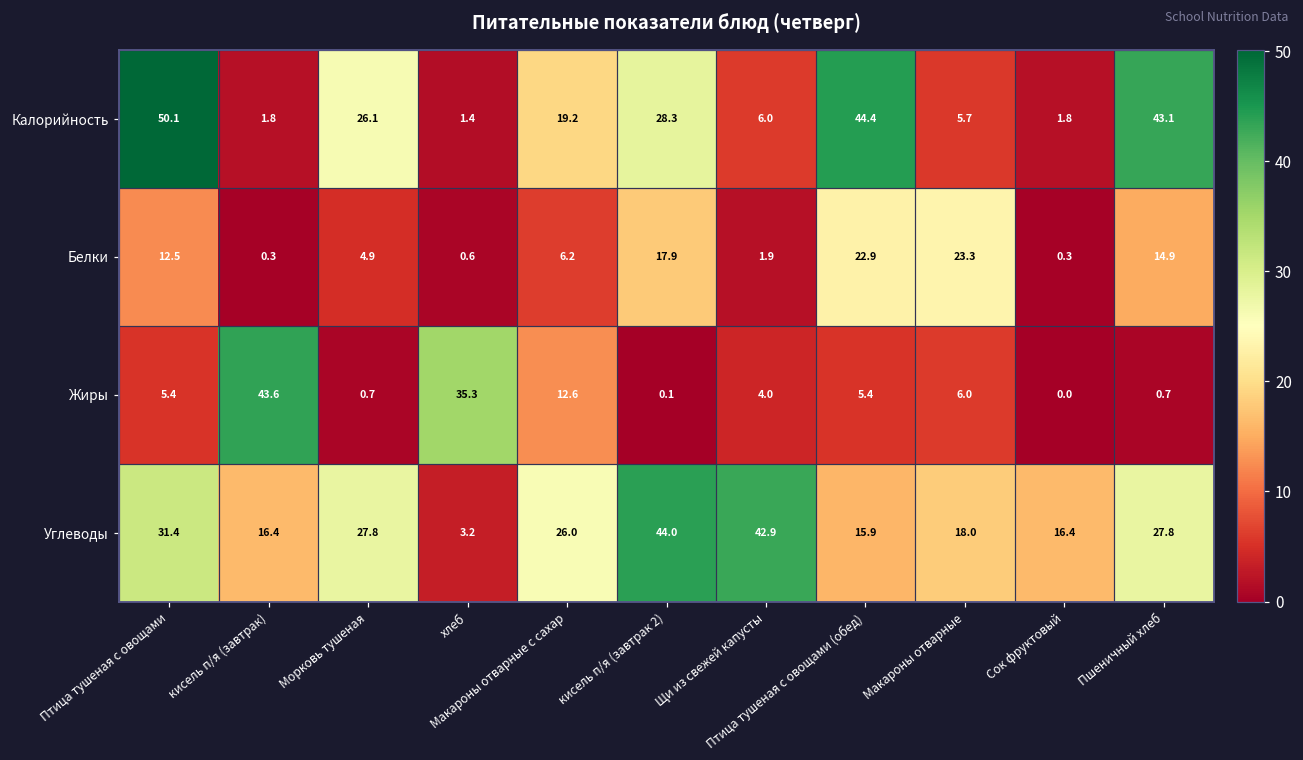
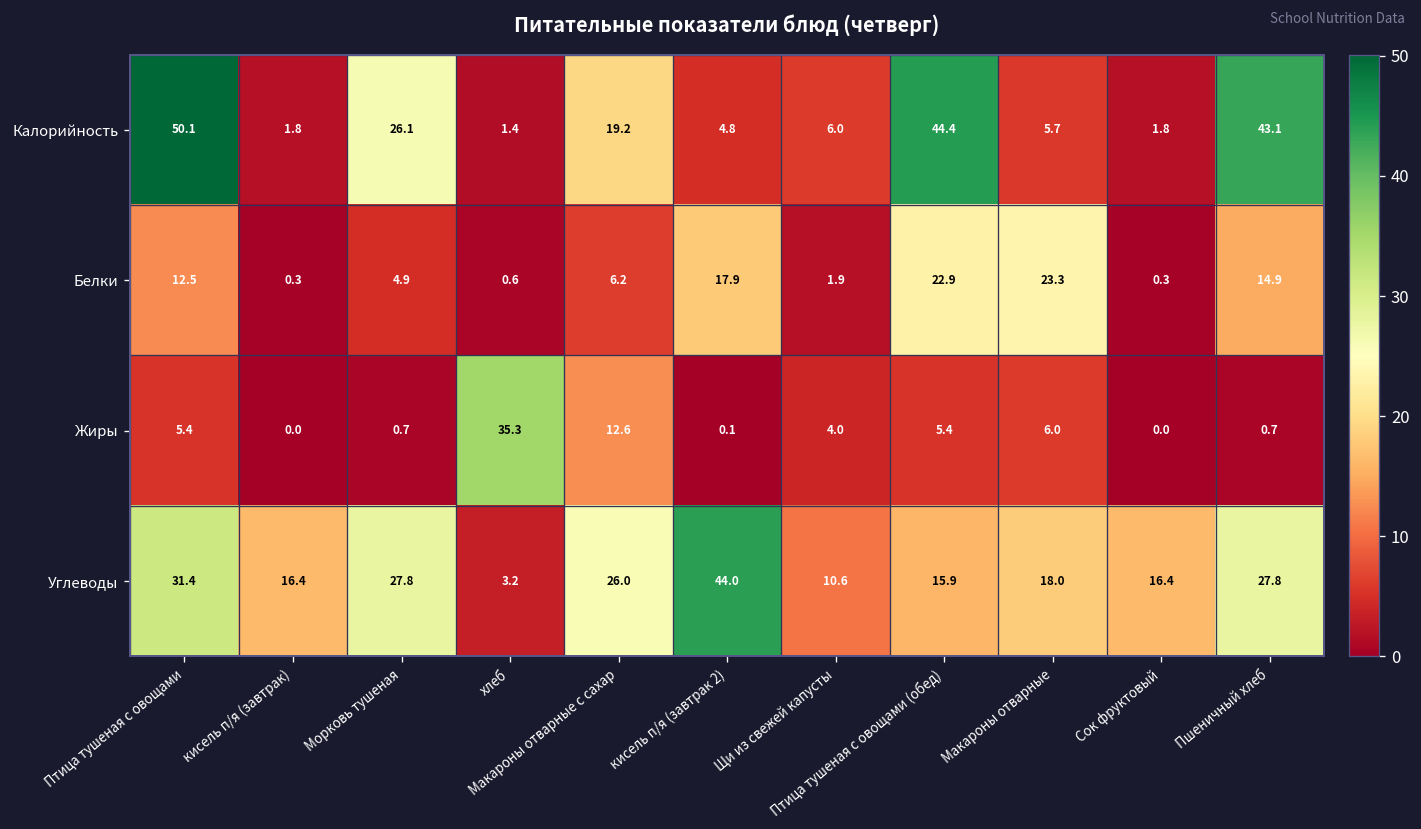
Калорийность, кисель п/я (завтрак 2): 28.3 -> 4.8
Жиры, кисель п/я (завтрак): 43.6 -> 0.0
Углеводы, Щи из свежей капусты: 42.9 -> 10.6
